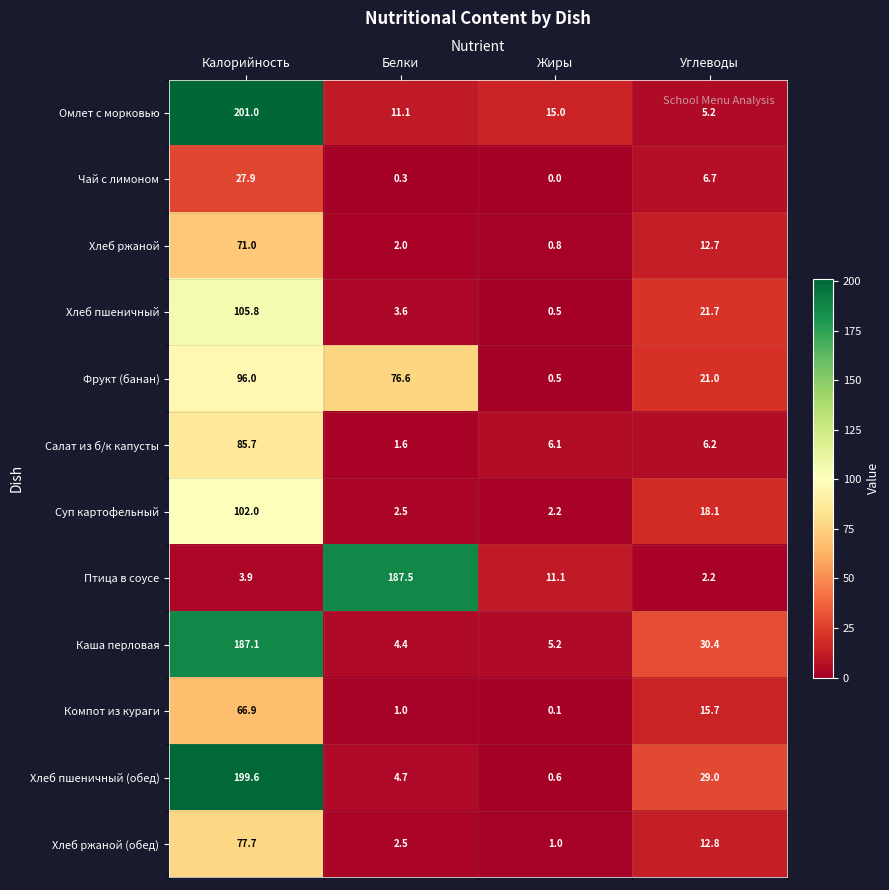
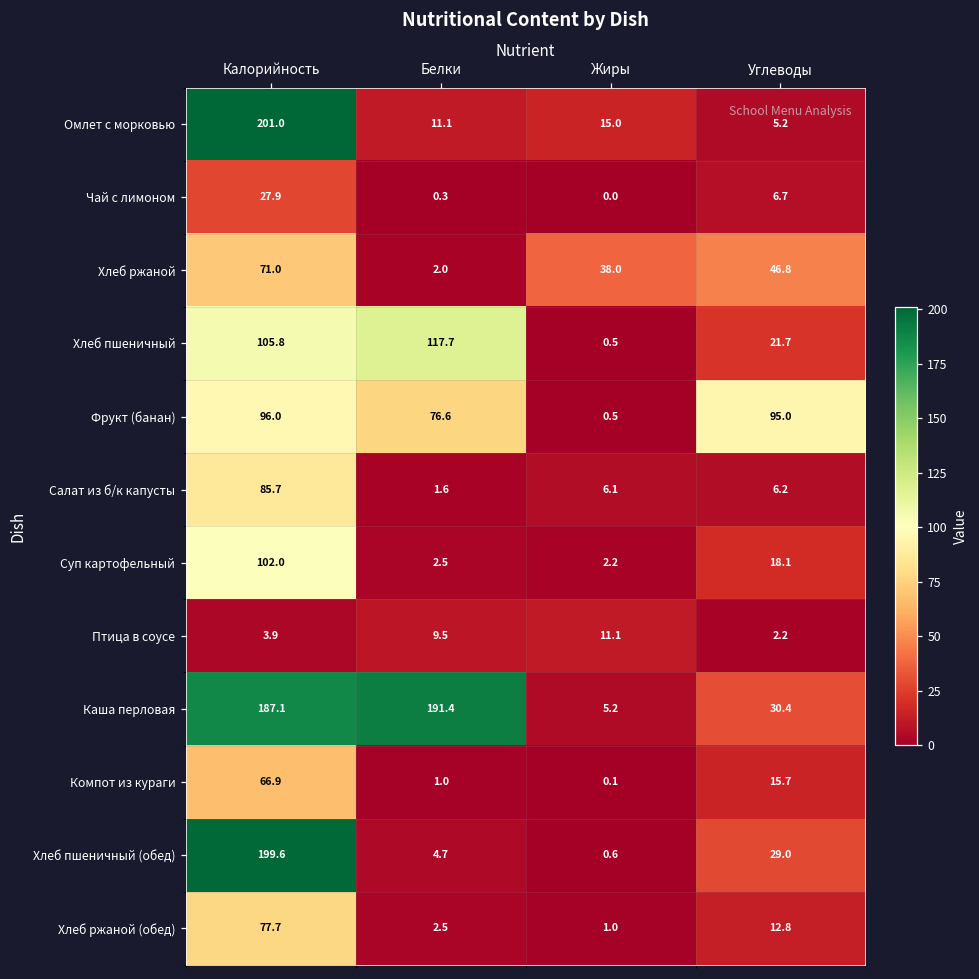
Хлеб ржаной, Жиры: 0.8 -> 38.0
Хлеб ржаной, Углеводы: 12.7 -> 46.8
Хлеб пшеничный, Белки: 3.6 -> 117.7
Фрукт (банан), Углеводы: 21.0 -> 95.0
Птица в соусе, Белки: 187.5 -> 9.5
Каша перловая, Белки: 4.4 -> 191.4
